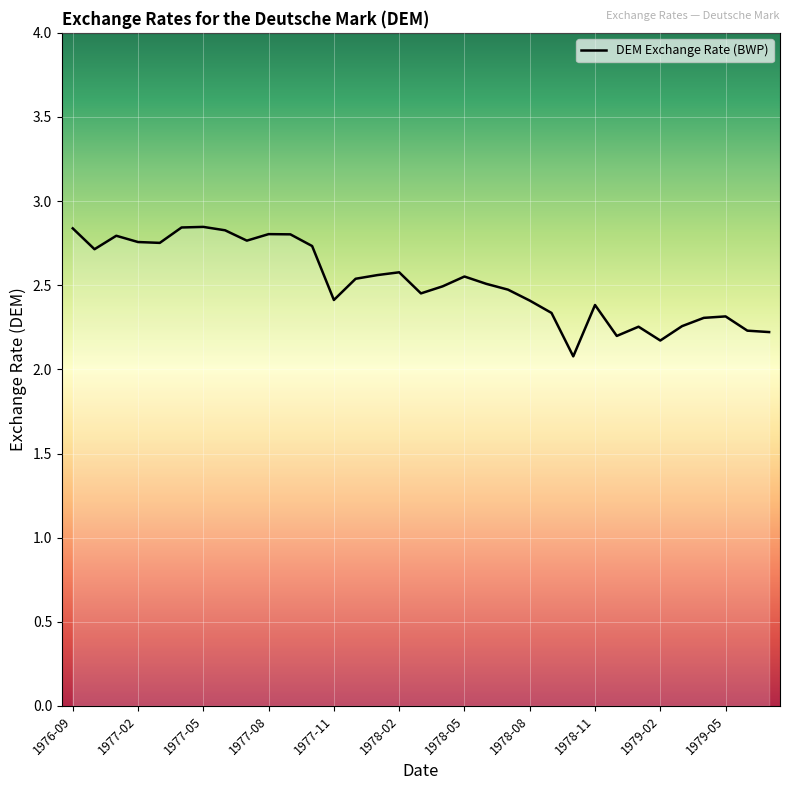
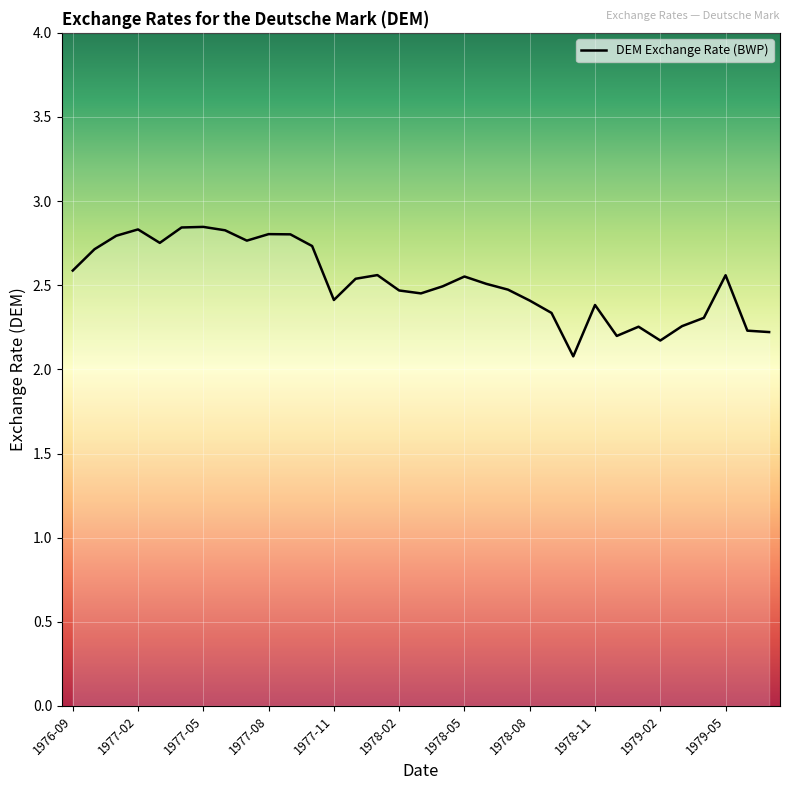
1976-09: 2.84 -> 2.59
1977-02: 2.76 -> 2.83
1978-02: 2.58 -> 2.47
1979-05: 2.31 -> 2.56
